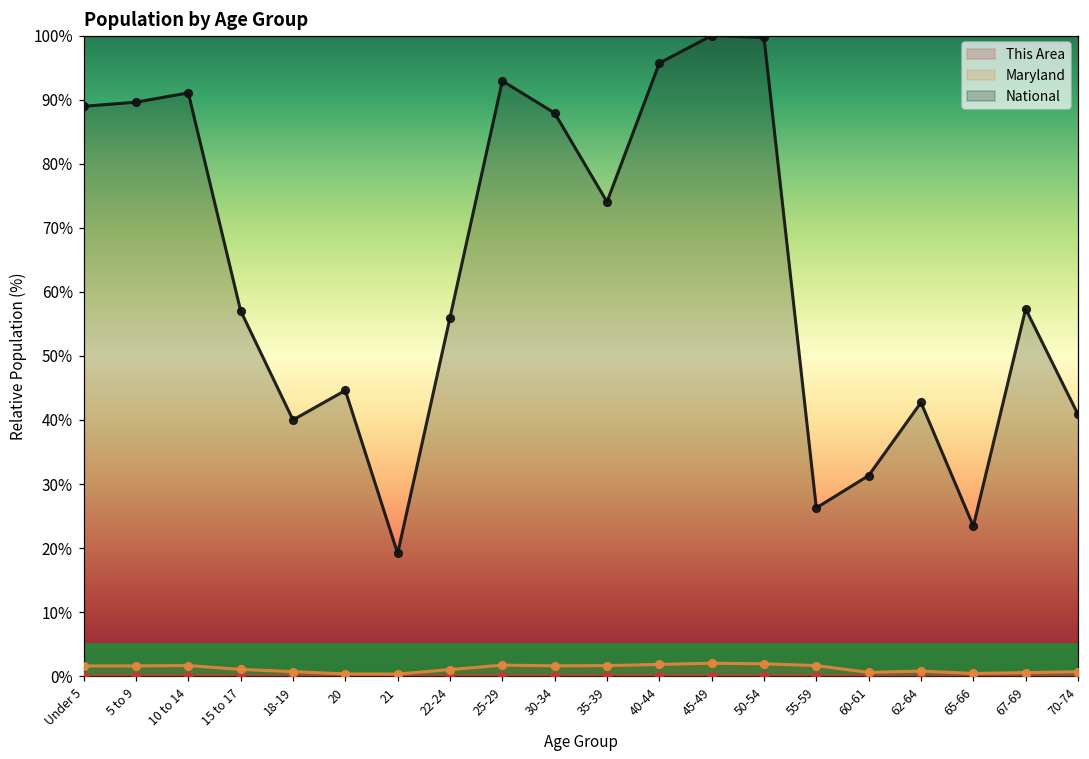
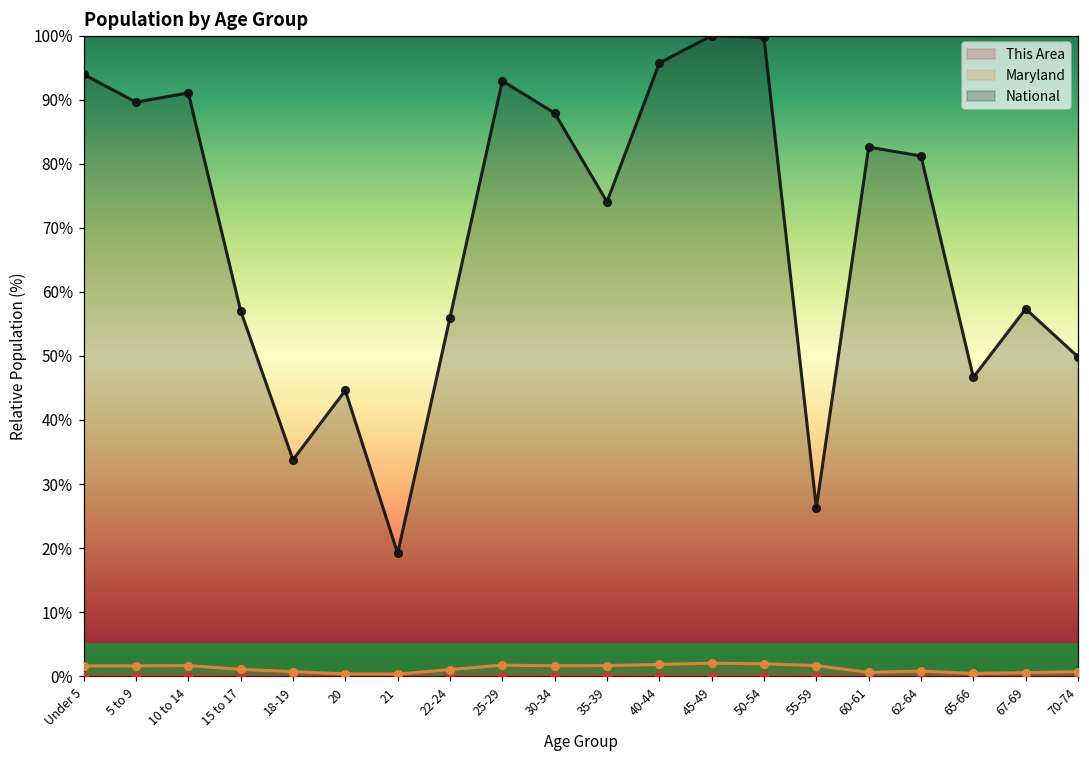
National, Under 5: 89% -> 94%
National, 18-19: 40% -> 34%
National, 60-61: 31% -> 83%
National, 62-64: 43% -> 81%
National, 65-66: 23% -> 47%
National, 70-74: 41% -> 50%
